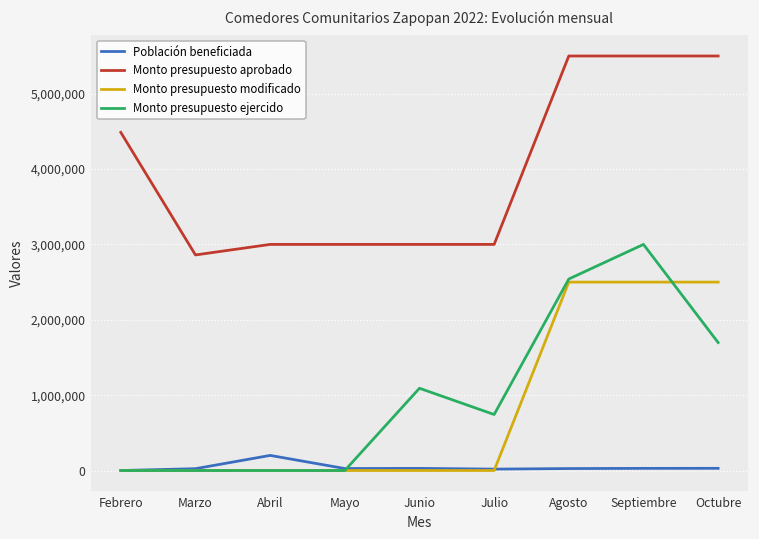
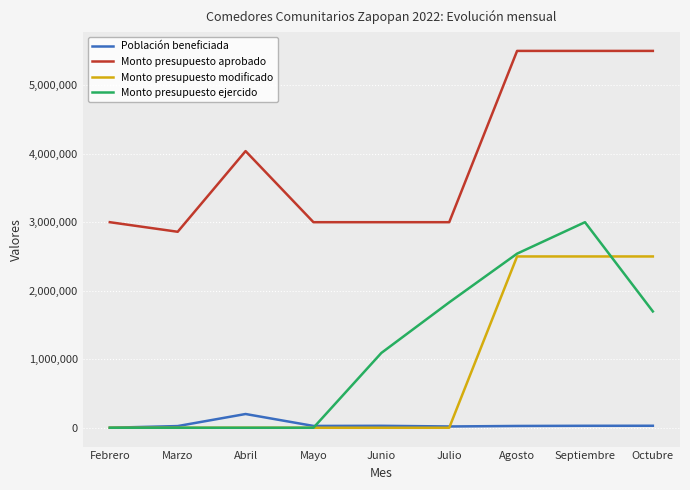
Monto presupuesto aprobado, Febrero: 4,500,000 -> 3,000,000
Monto presupuesto aprobado, Abril: 3,000,000 -> 4,000,000
Monto presupuesto ejercido, Julio: 700,000 -> 1,800,000
